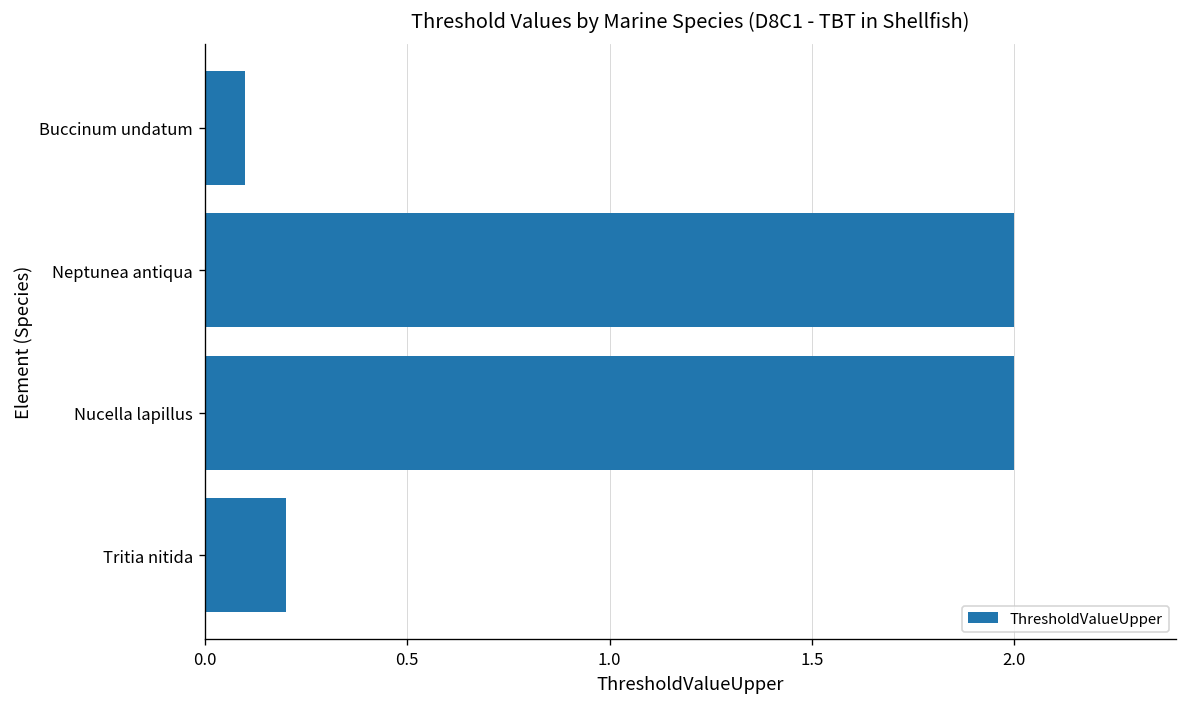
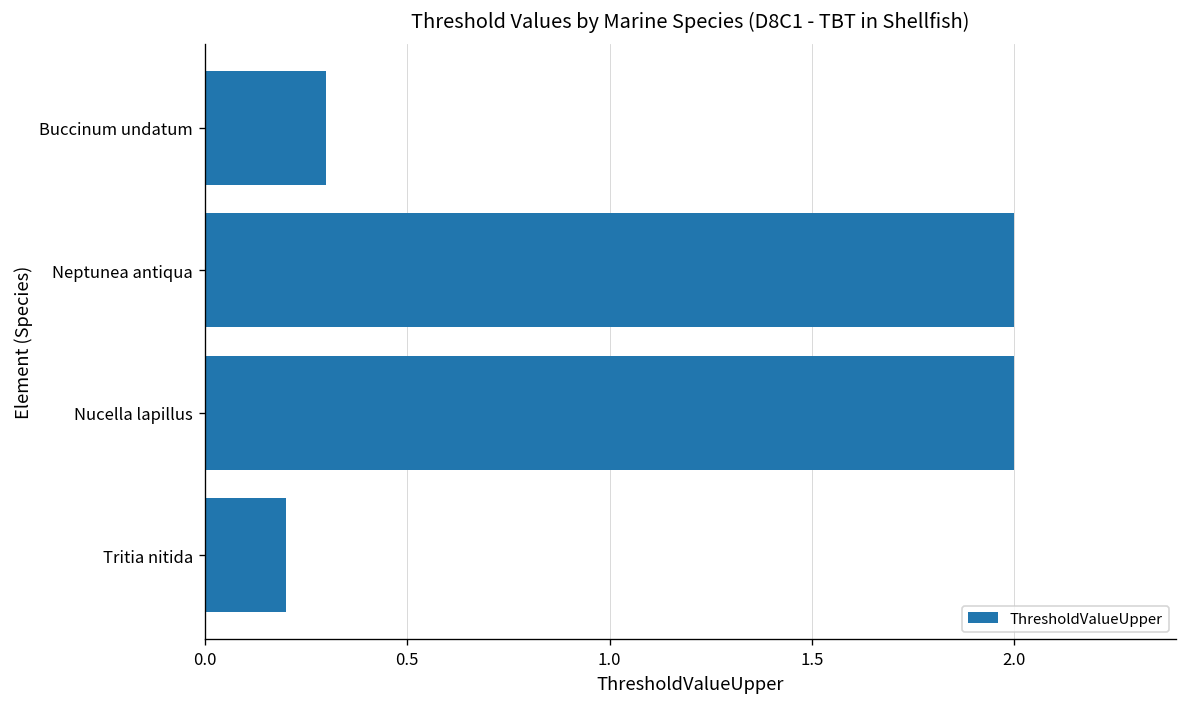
Buccinum undatum: 0.1 -> 0.3
